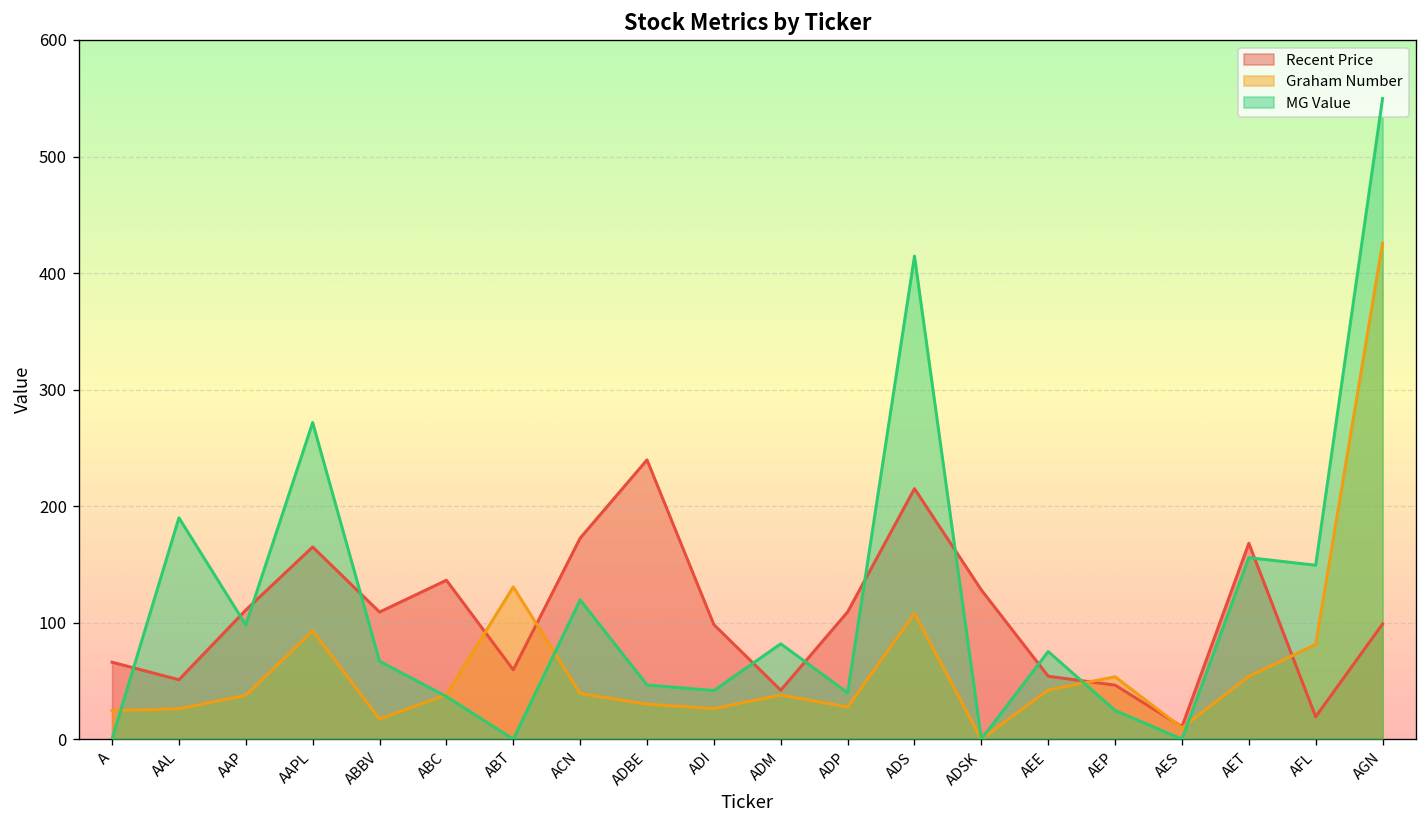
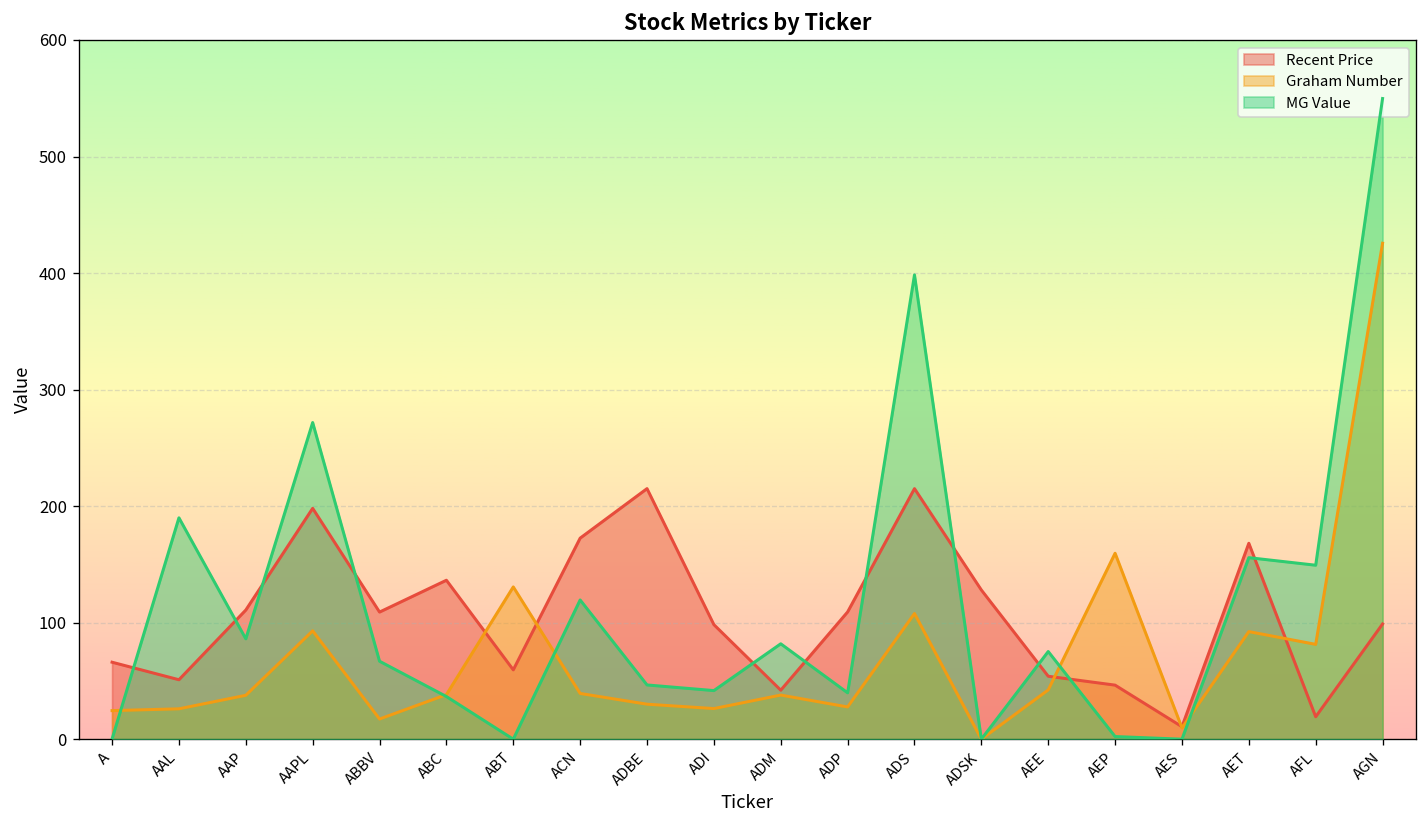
MG Value, AAP: 100 -> 90
Recent Price, AAPL: 160 -> 200
Recent Price, ADBE: 240 -> 220
MG Value, ADS: 410 -> 400
Graham Number, AEP: 50 -> 160
MG Value, AEP: 20 -> 0
Graham Number, AET: 50 -> 90
